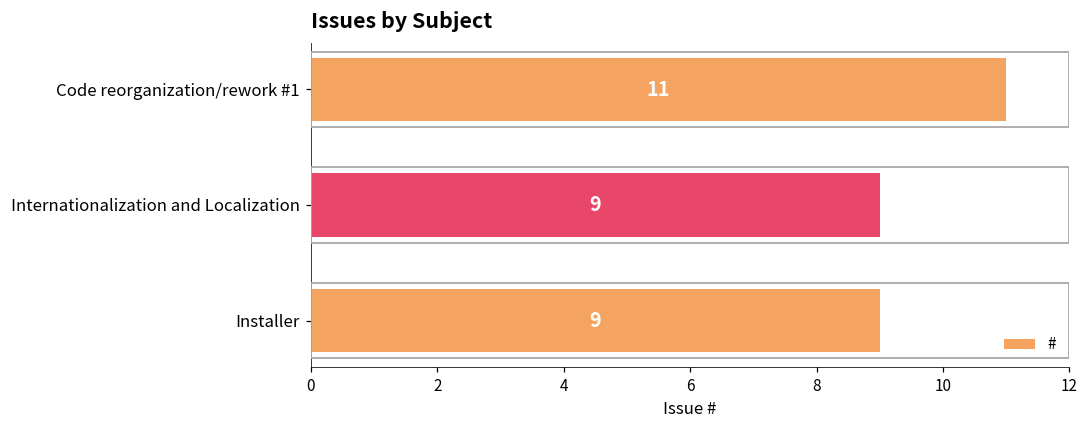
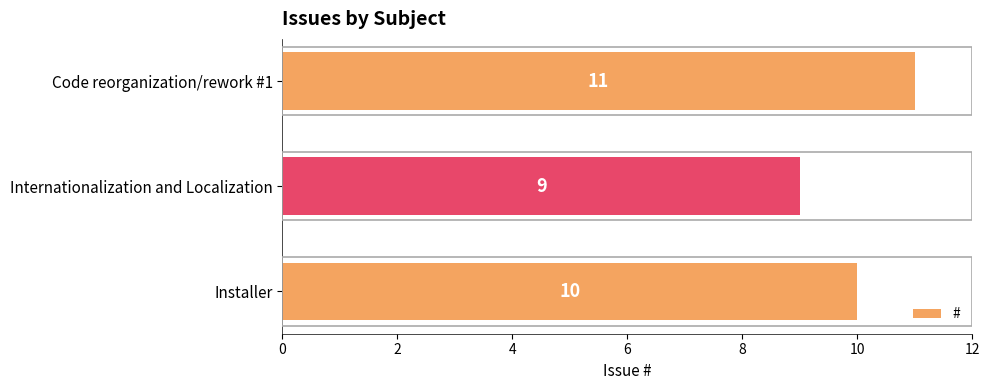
Installer: 9 -> 10
